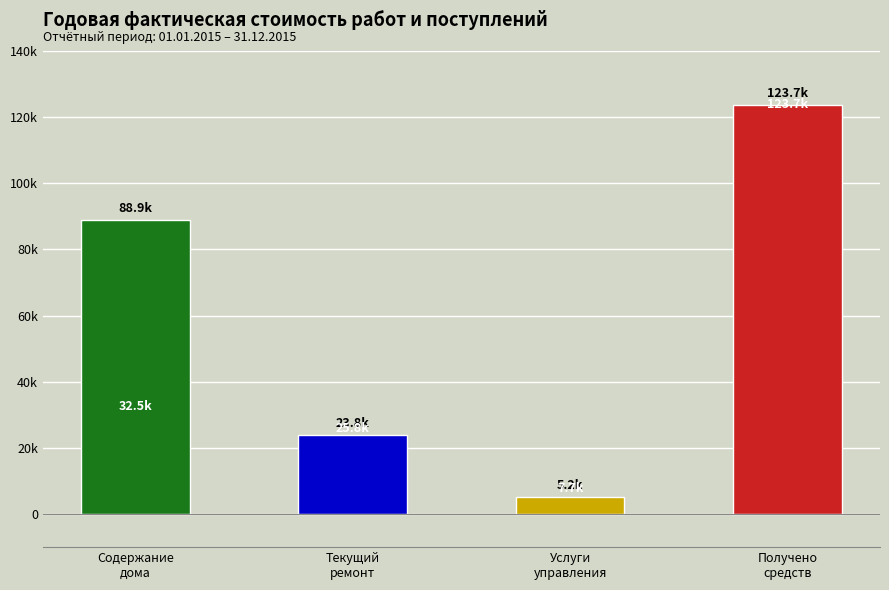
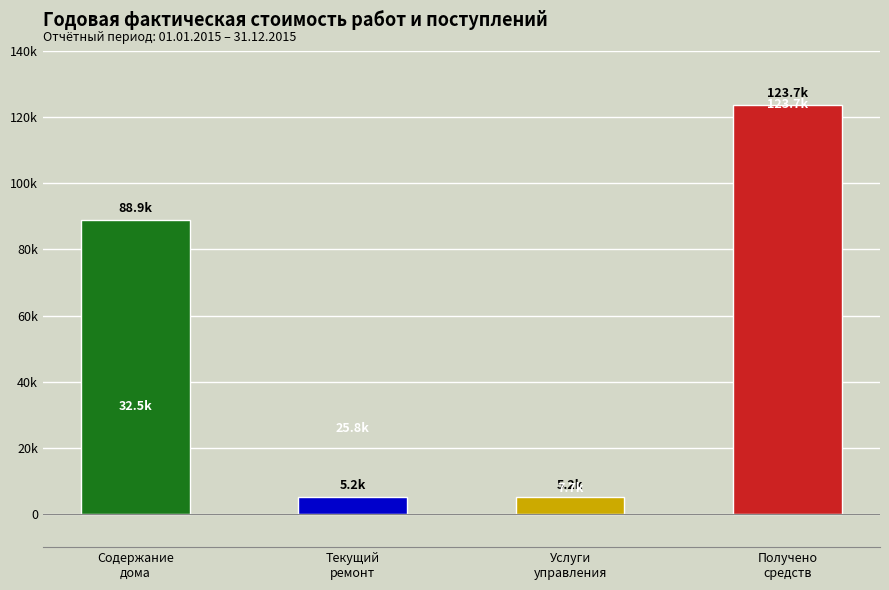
Текущий ремонт: 23.8k -> 5.2k
